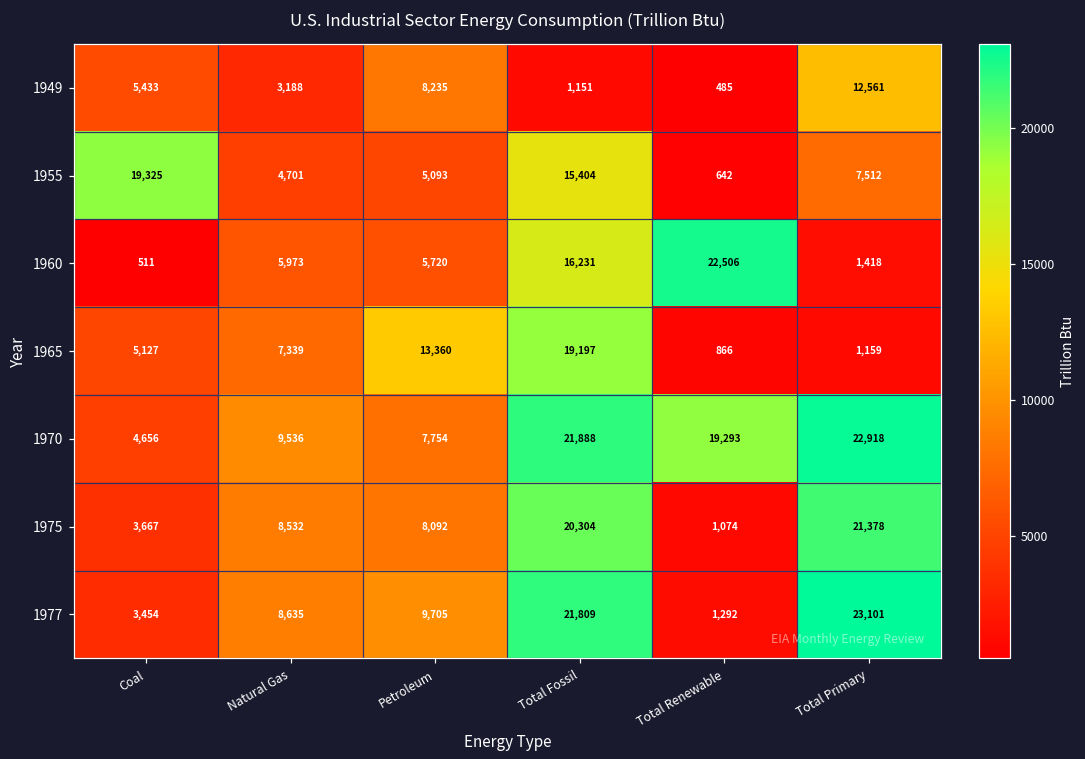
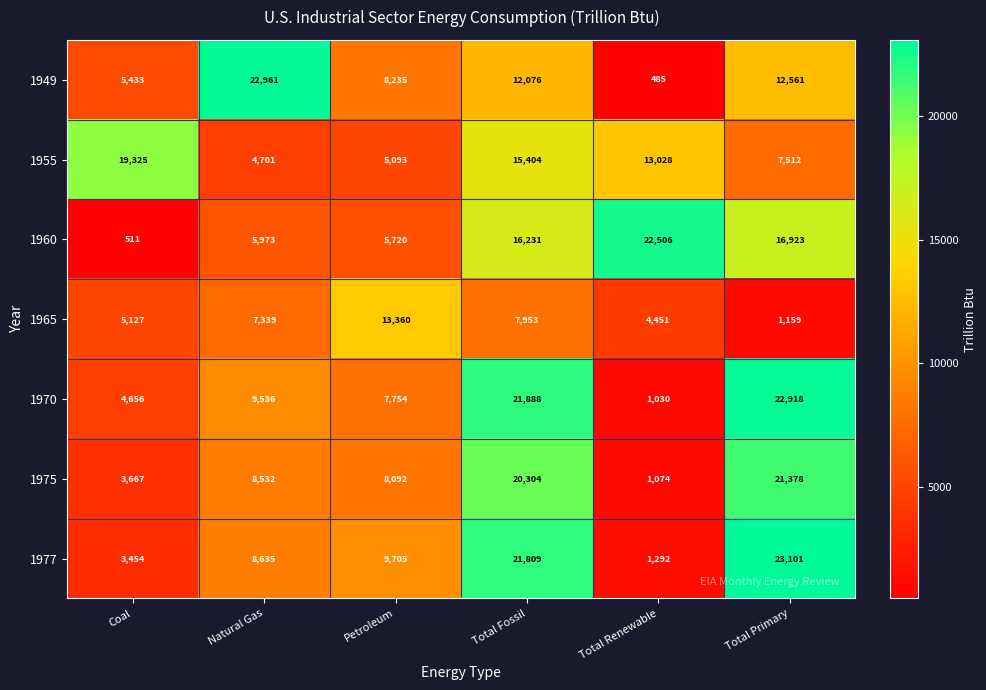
1949, Natural Gas: 3,188 -> 22,961
1949, Total Fossil: 1,151 -> 12,076
1955, Total Renewable: 642 -> 13,028
1960, Total Primary: 1,418 -> 16,923
1965, Total Fossil: 19,197 -> 7,953
1965, Total Renewable: 866 -> 4,451
1970, Total Renewable: 19,293 -> 1,030
